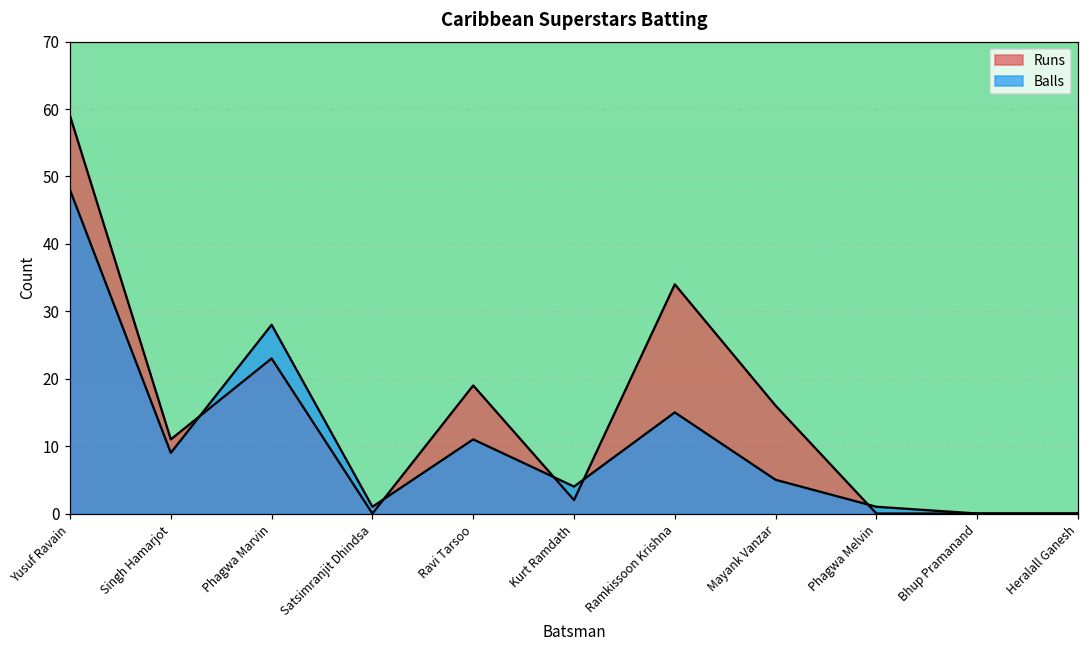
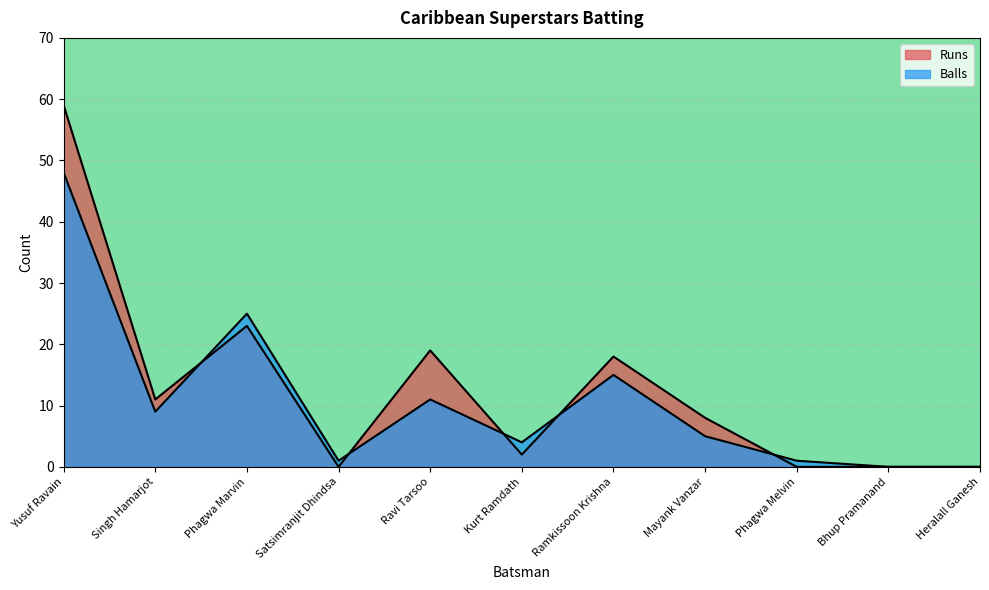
Balls, Phagwa Marvin: 28 -> 25
Runs, Ramkissoon Krishna: 34 -> 18
Runs, Mayank Vanzar: 16 -> 8
